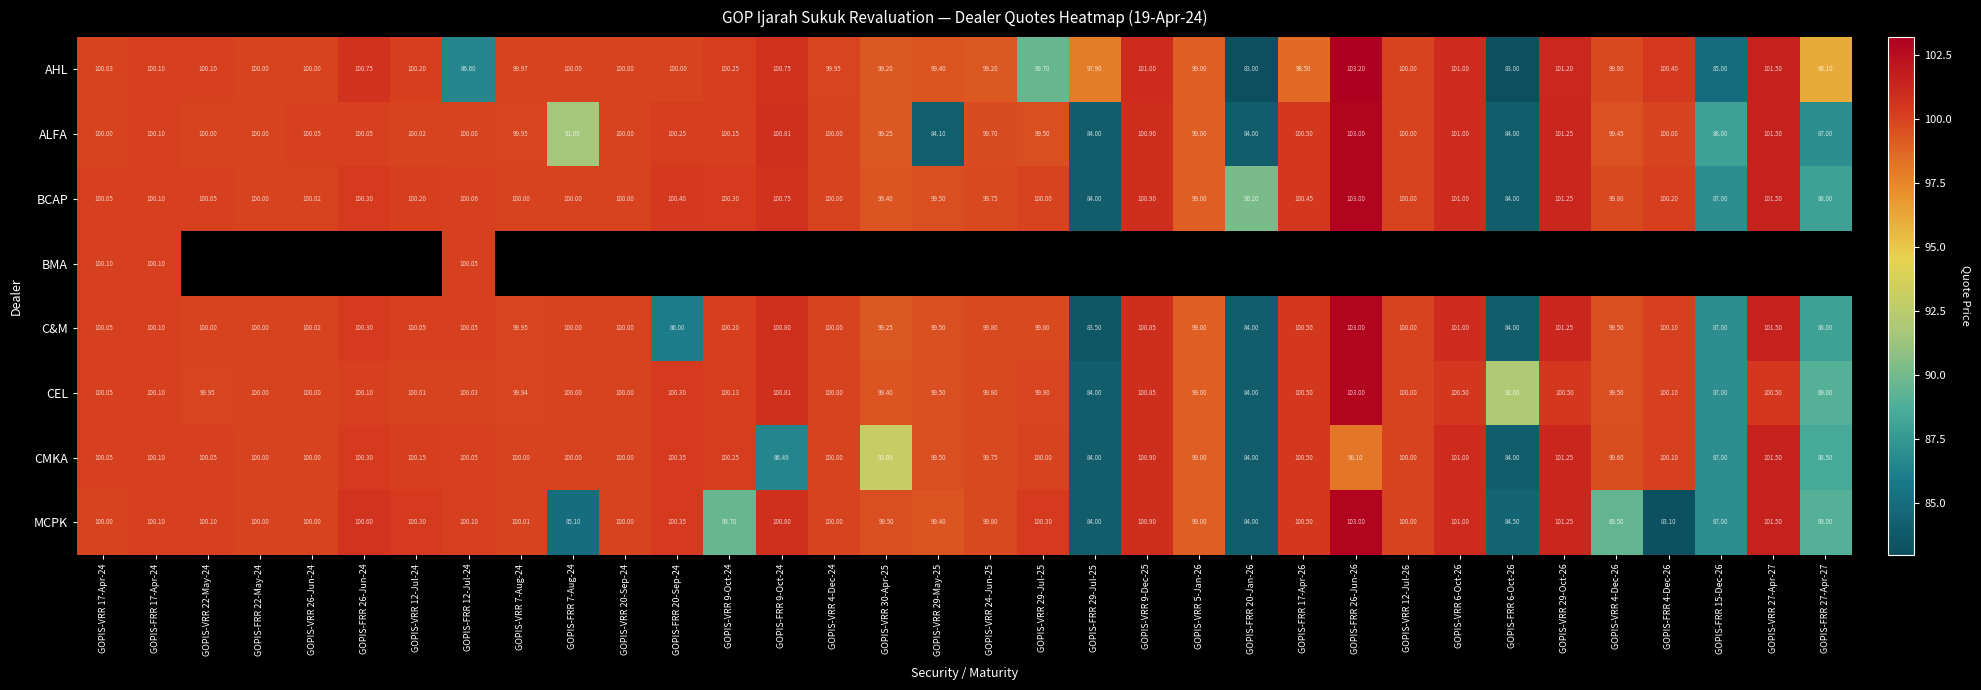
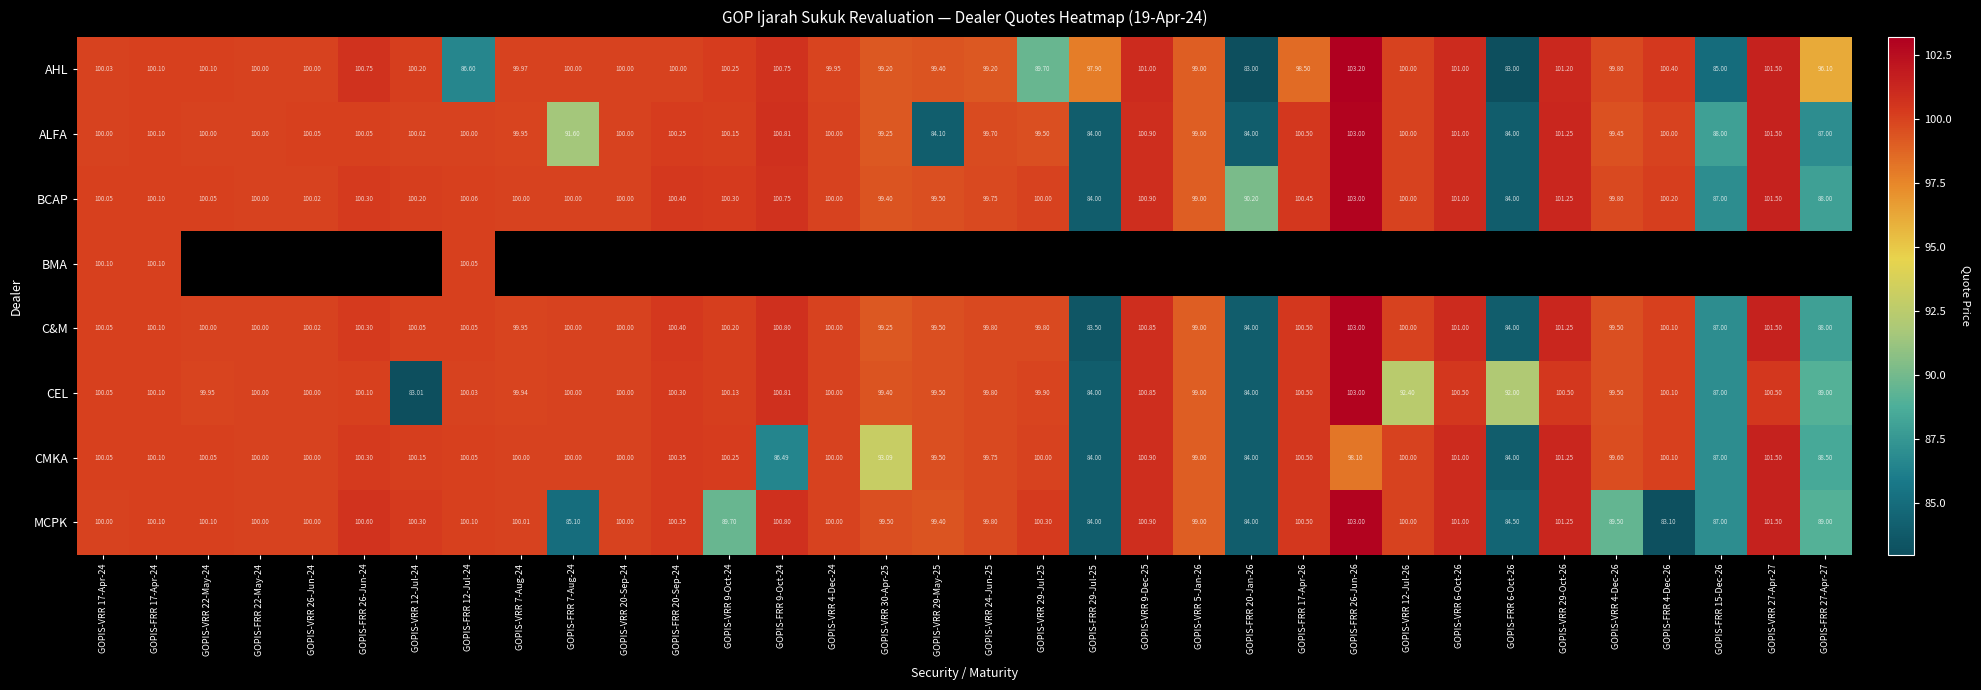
C&M, GOPIS-FRR 20-Sep-24: 86.00 -> 100.40
CEL, GOPIS-VRR 12-Jul-24: 100.01 -> 83.01
CEL, GOPIS-VRR 12-Jul-26: 100.00 -> 92.40
